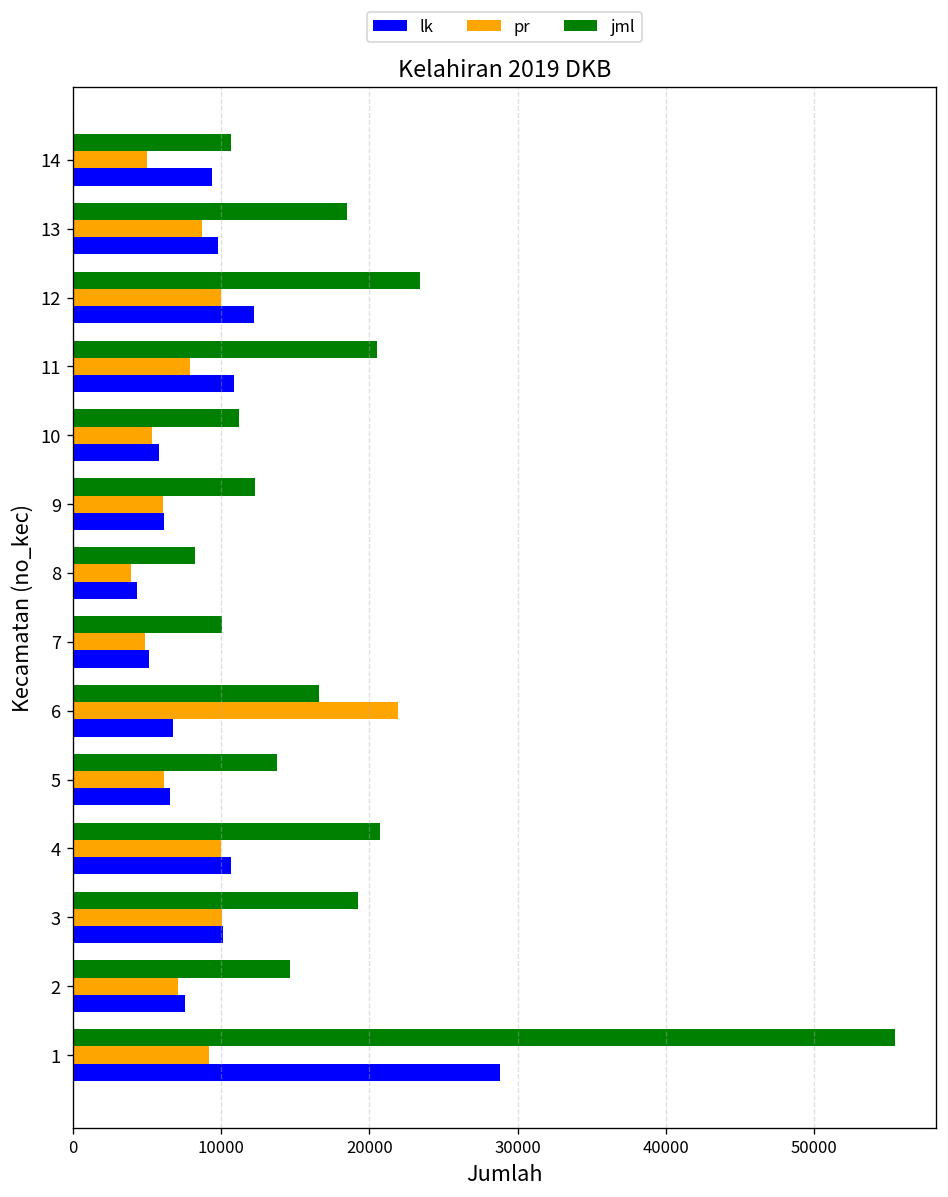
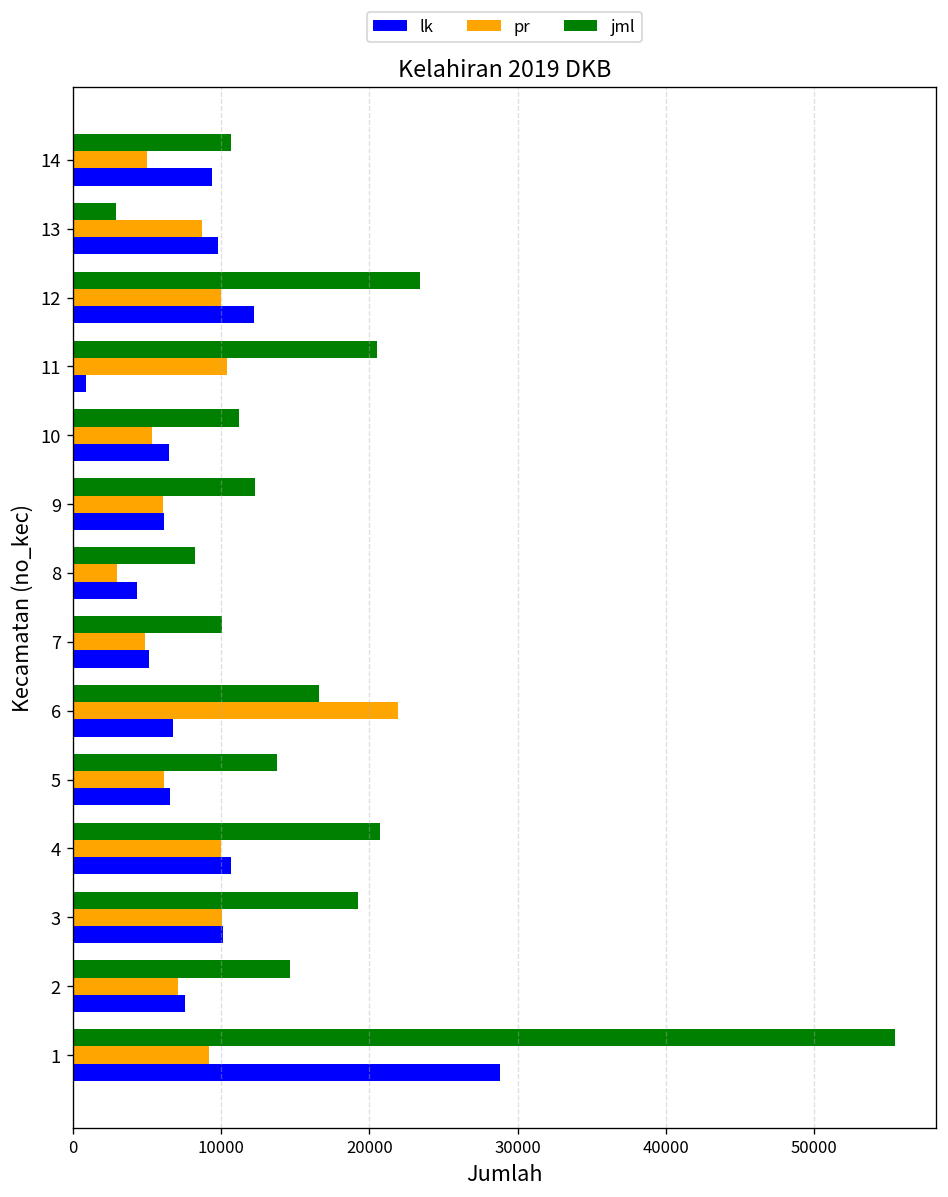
jml, 13: 18500 -> 2900
pr, 11: 7900 -> 10400
lk, 11: 10900 -> 900
lk, 10: 5800 -> 6500
pr, 8: 3900 -> 3000
